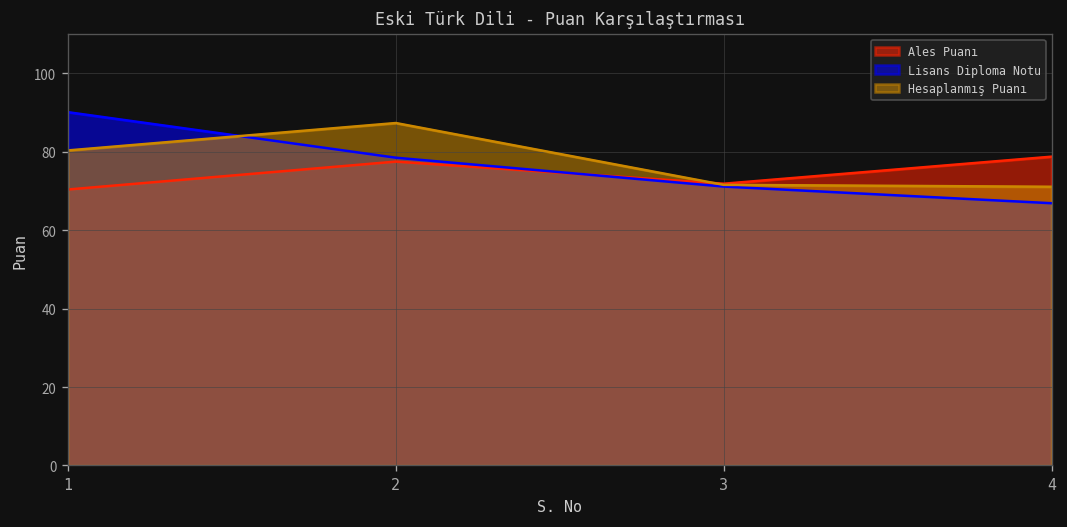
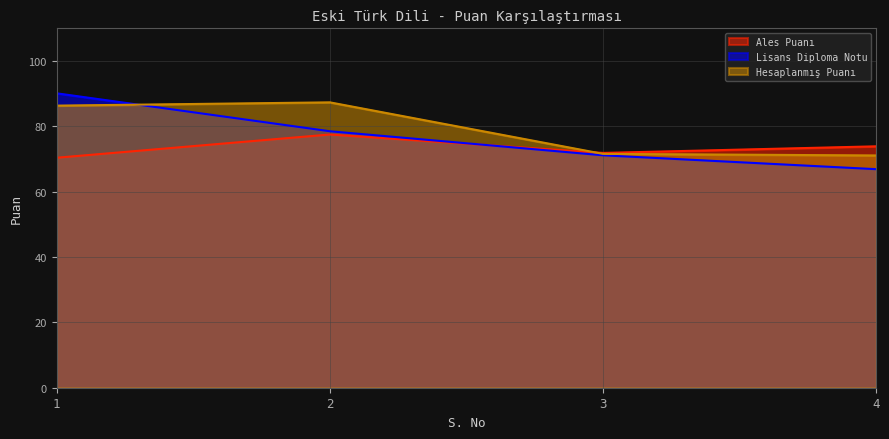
Hesaplanmış Puanı, 1: 80 -> 86
Ales Puanı, 4: 79 -> 74
